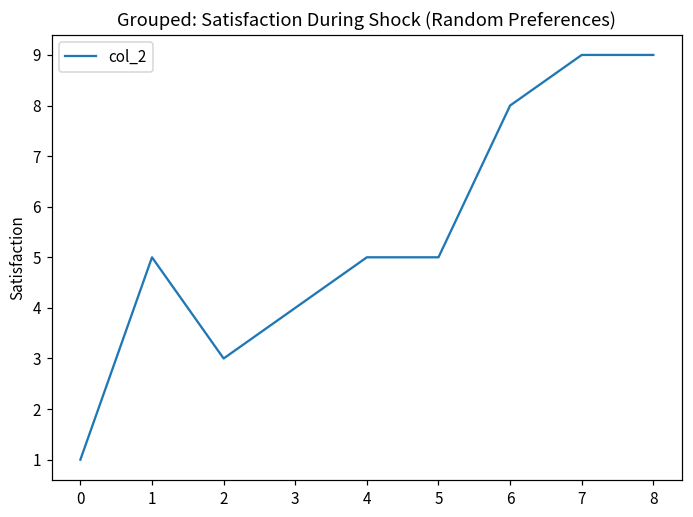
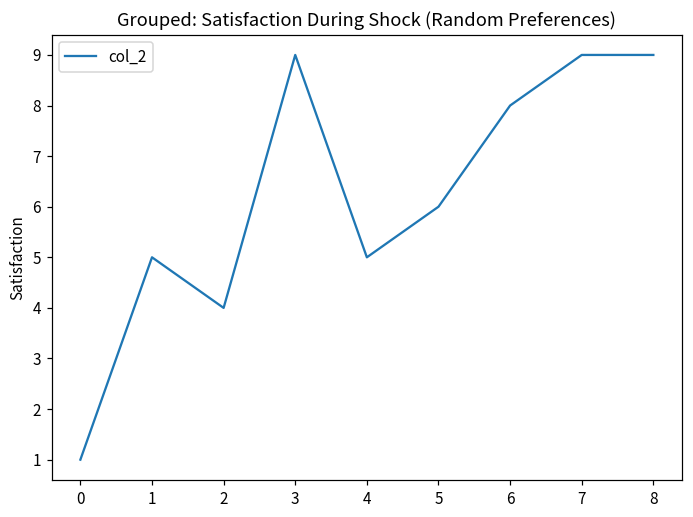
2: 3 -> 4
3: 4 -> 9
5: 5 -> 6
